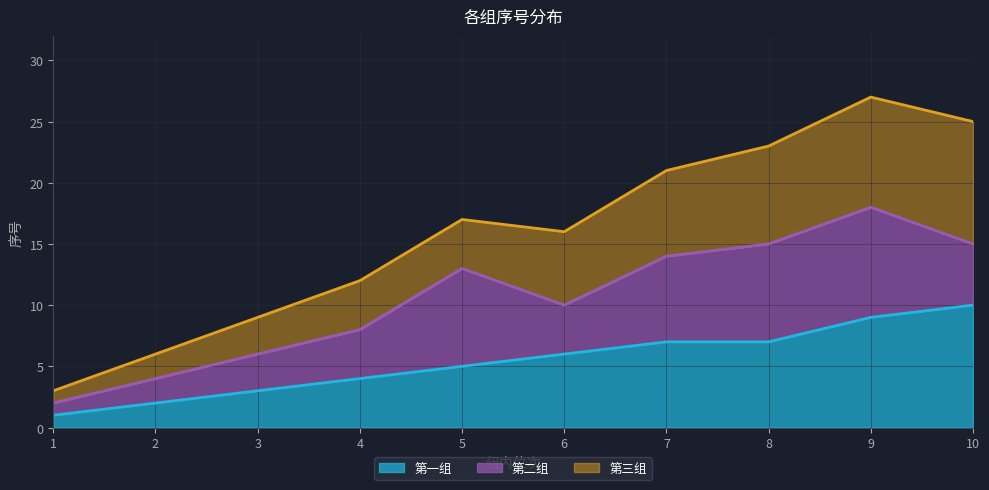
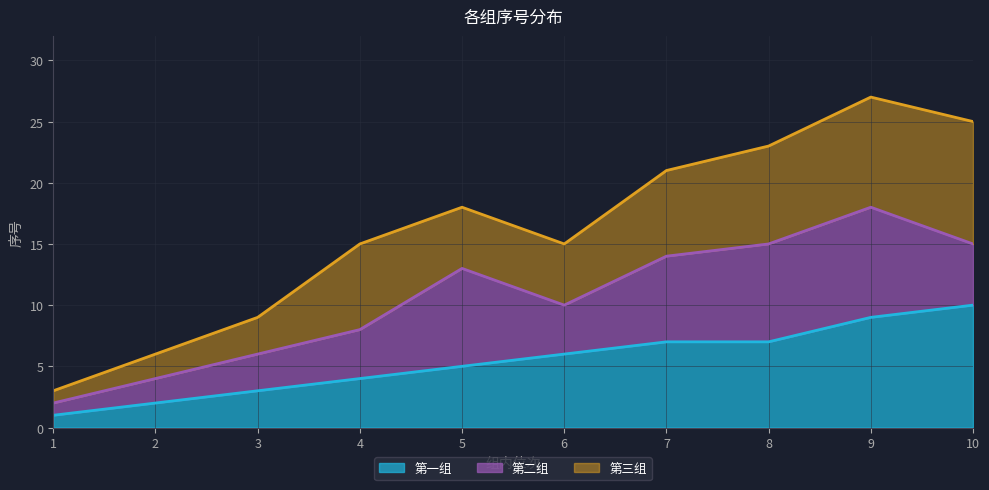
第三组, 4: 4 -> 7
第三组, 5: 4 -> 5
第三组, 6: 6 -> 5
